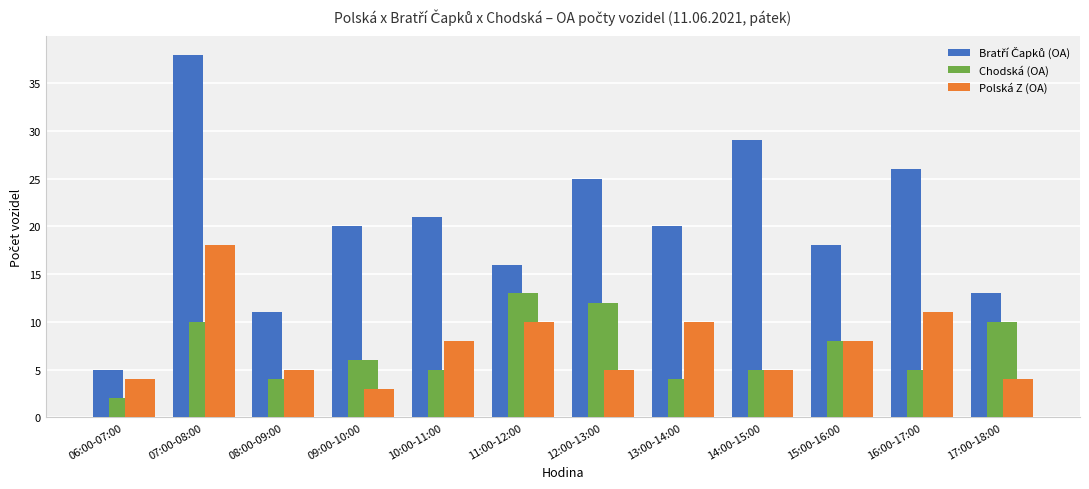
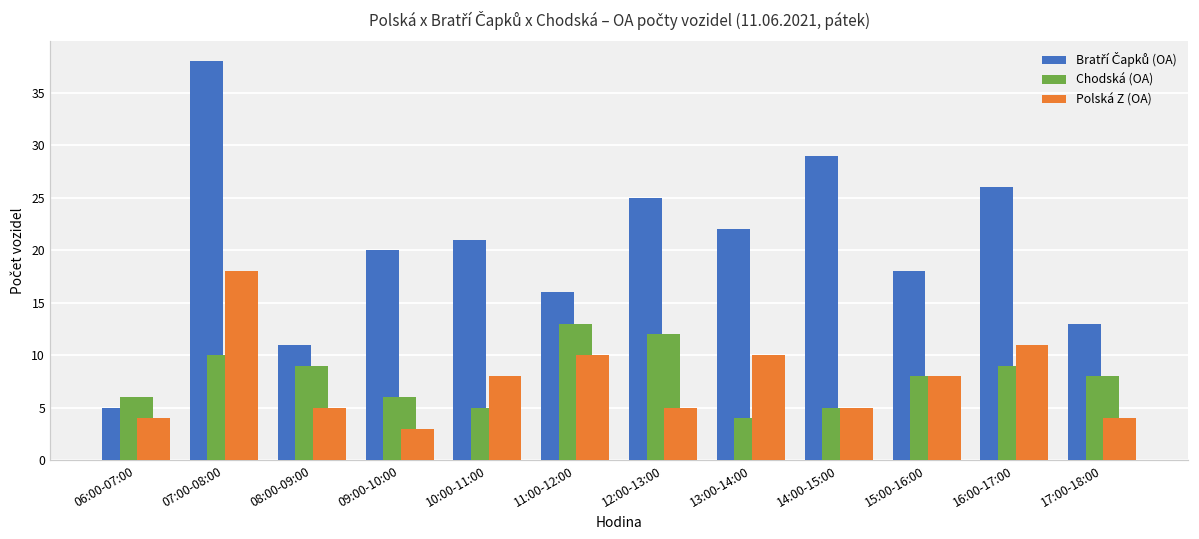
Chodská (OA), 06:00-07:00: 2 -> 6
Chodská (OA), 08:00-09:00: 4 -> 9
Bratří Čapků (OA), 13:00-14:00: 20 -> 22
Chodská (OA), 16:00-17:00: 5 -> 9
Chodská (OA), 17:00-18:00: 10 -> 8
